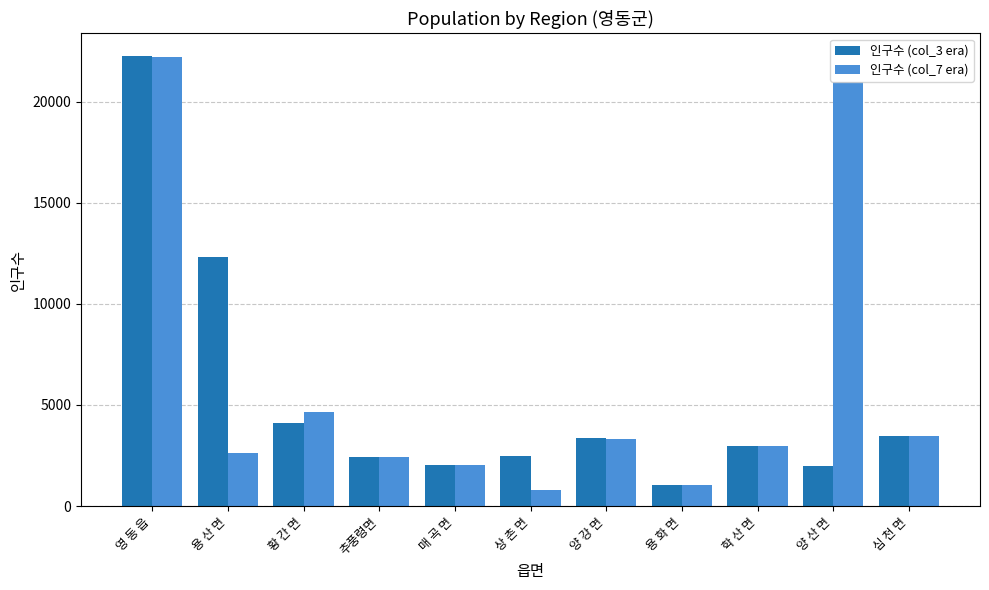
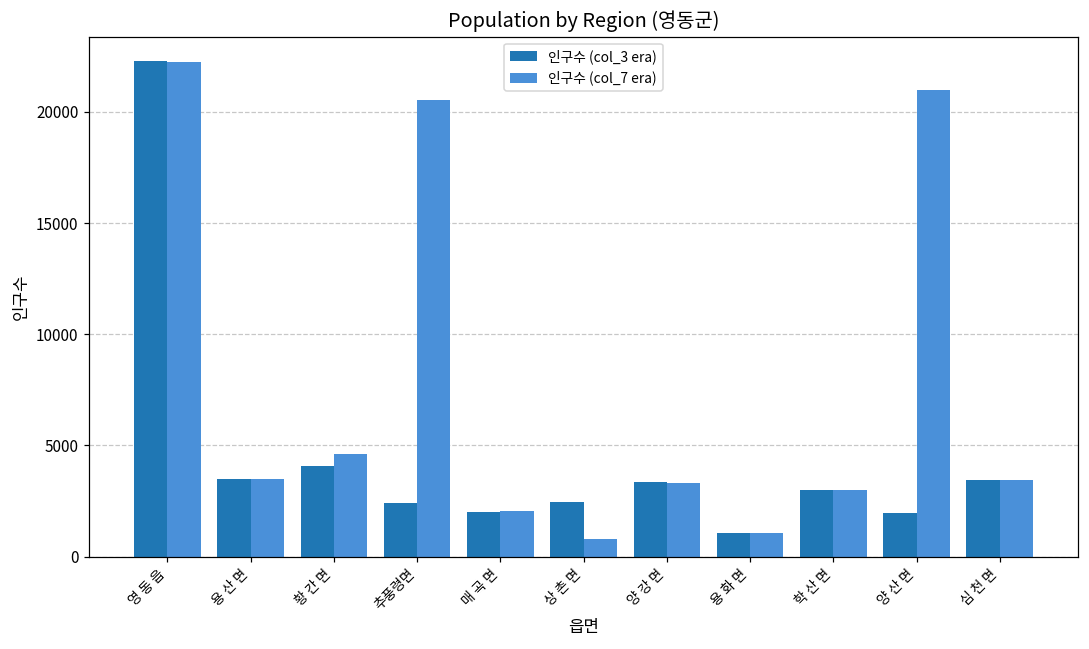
인구수 (col_3 era), 용 산 면: 12300 -> 3500
인구수 (col_7 era), 용 산 면: 2600 -> 3500
인구수 (col_7 era), 추풍령면: 2400 -> 20500
